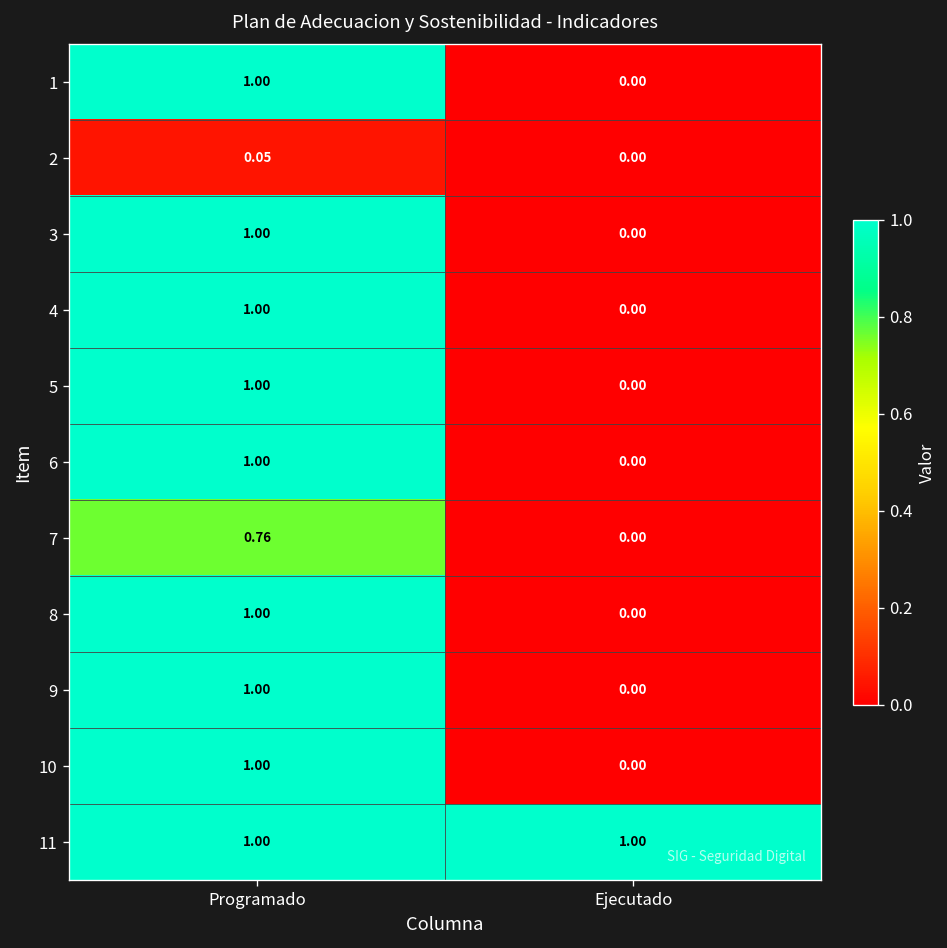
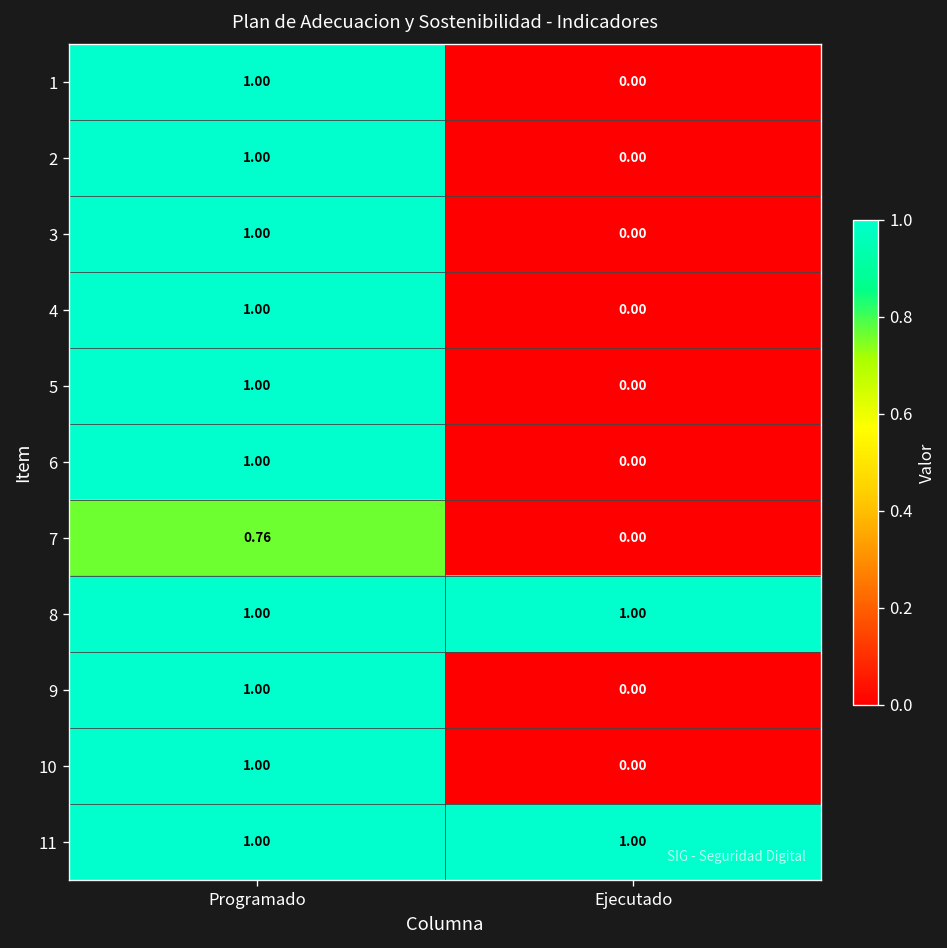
2, Programado: 0.05 -> 1.00
8, Ejecutado: 0.00 -> 1.00
